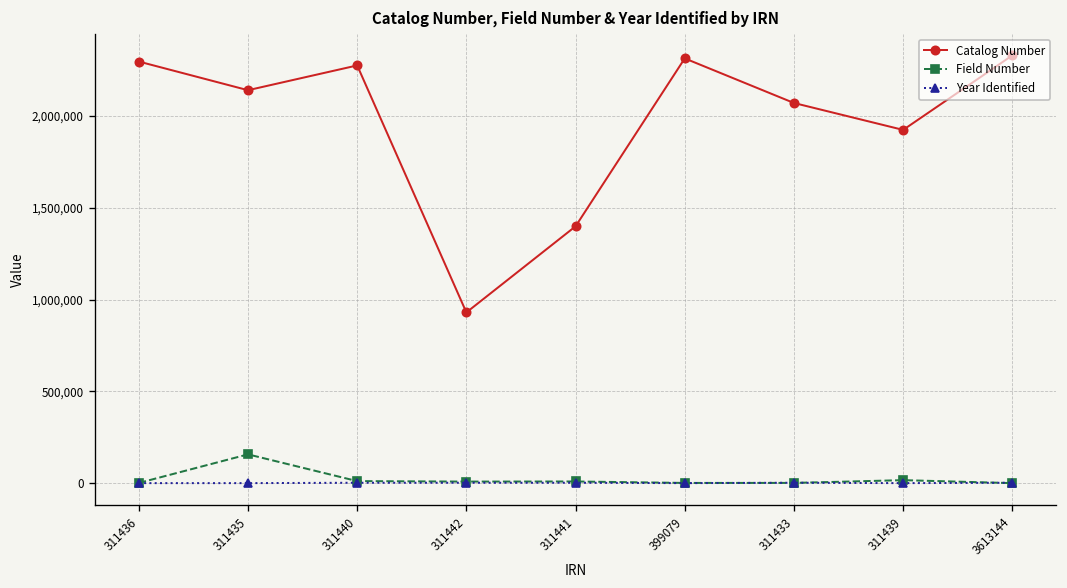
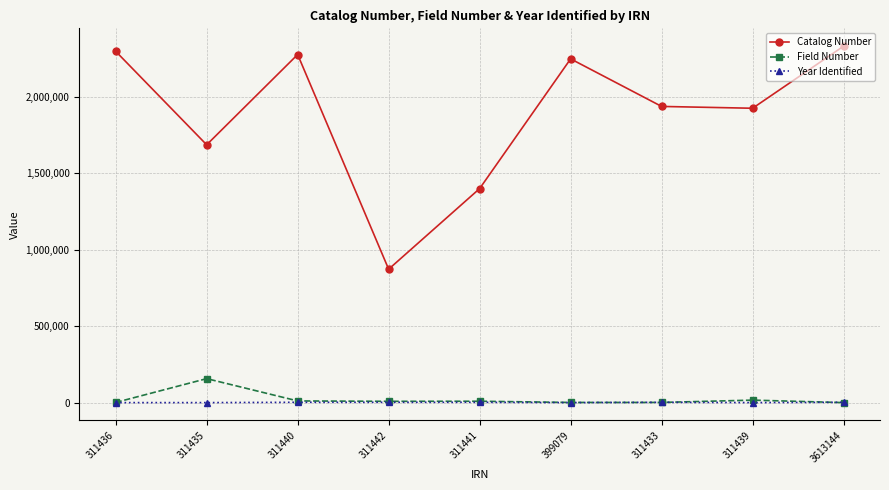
Catalog Number, 311435: 2,140,000 -> 1,690,000
Catalog Number, 311442: 930,000 -> 870,000
Catalog Number, 399079: 2,310,000 -> 2,250,000
Catalog Number, 311433: 2,070,000 -> 1,940,000
